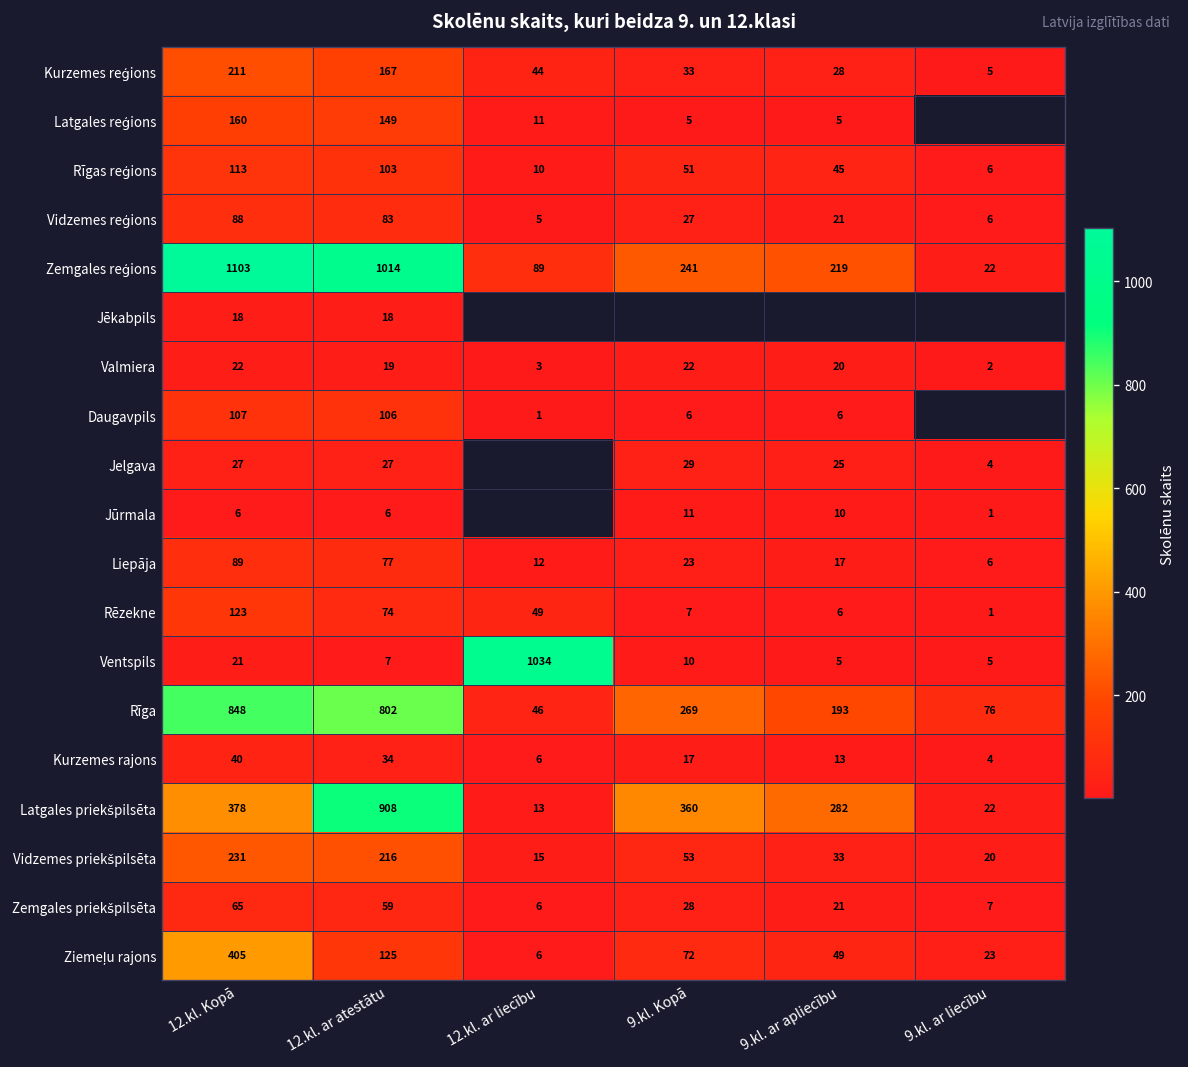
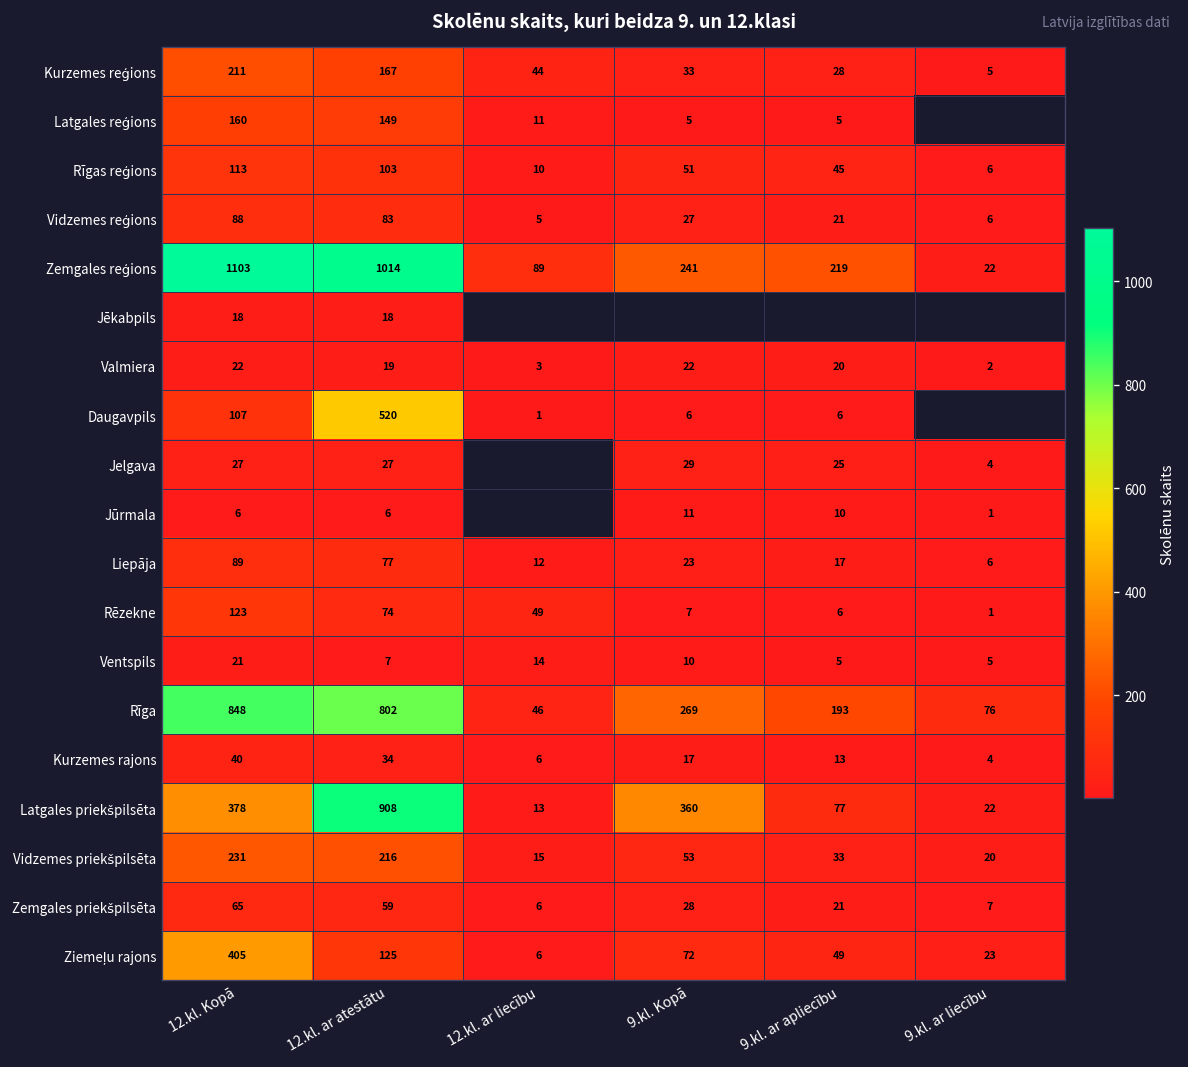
Daugavpils, 12.kl. ar atestātu: 106 -> 520
Ventspils, 12.kl. ar liecību: 1034 -> 14
Latgales priekšpilsēta, 9.kl. ar apliecību: 282 -> 77
